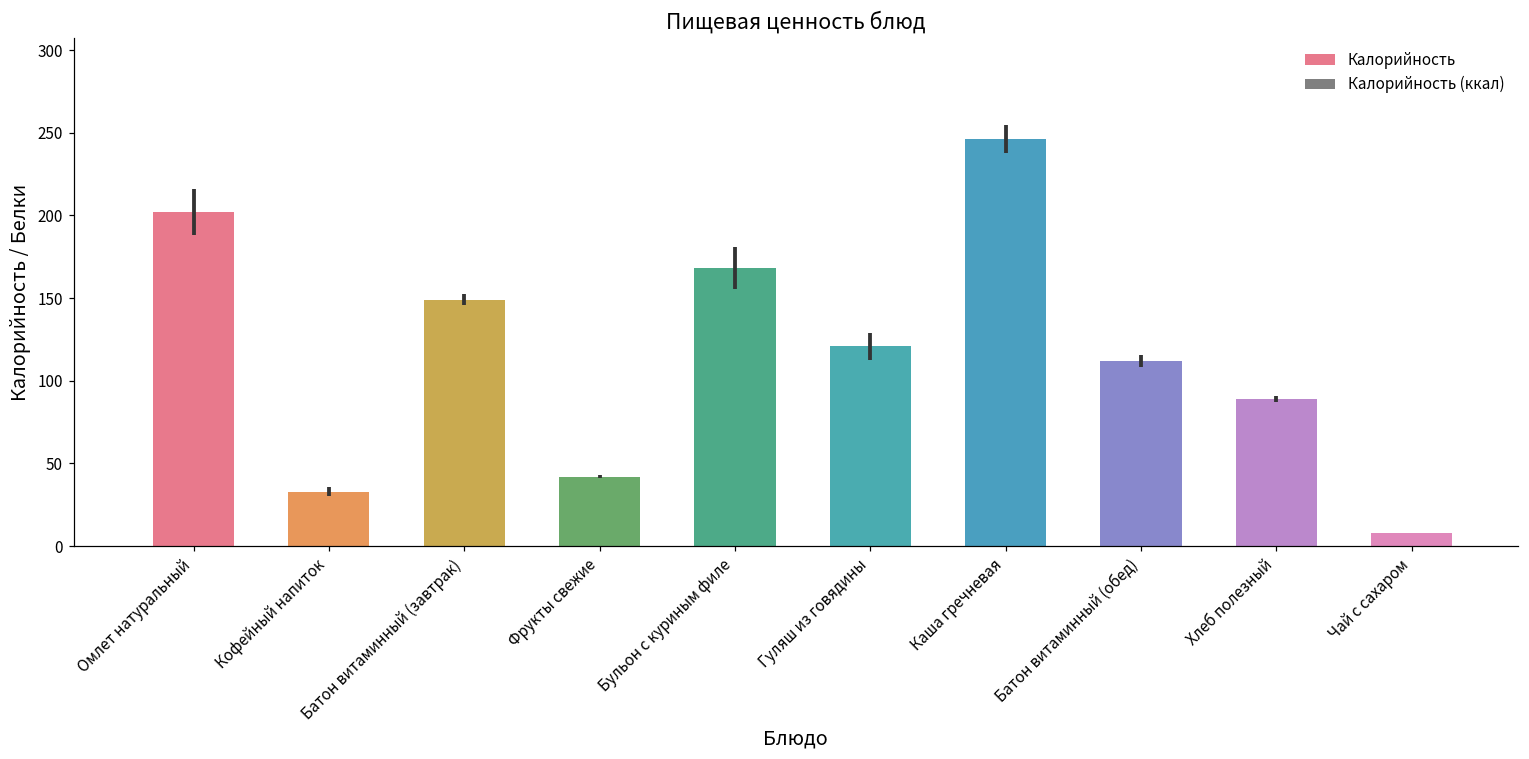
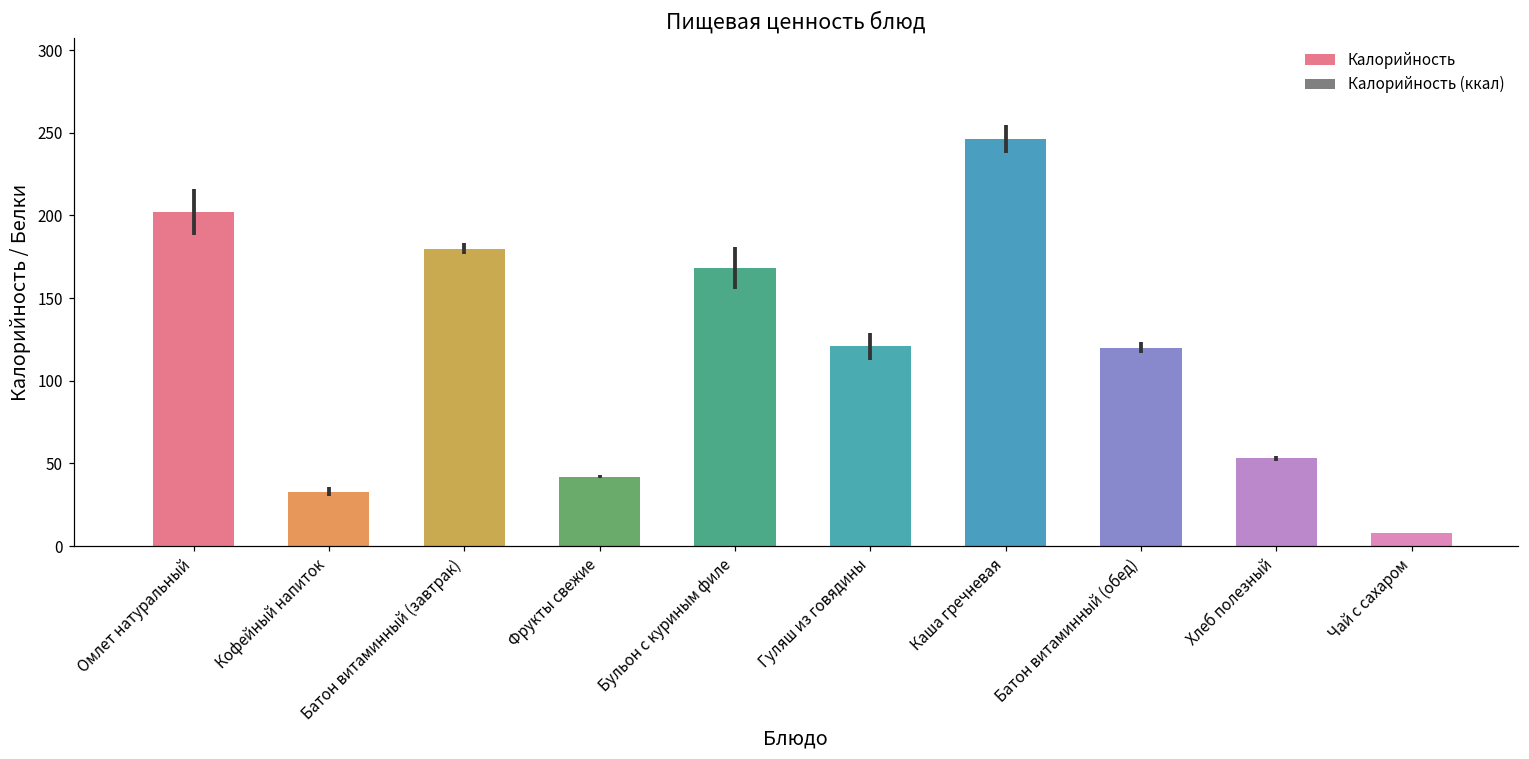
Калорийность, Батон витаминный (завтрак): 149 -> 180
Калорийность, Батон витаминный (обед): 112 -> 120
Калорийность, Хлеб полезный: 89 -> 53
